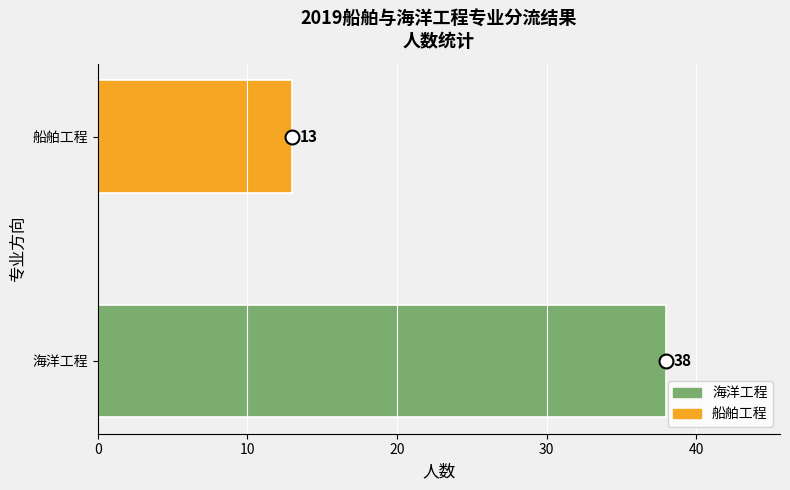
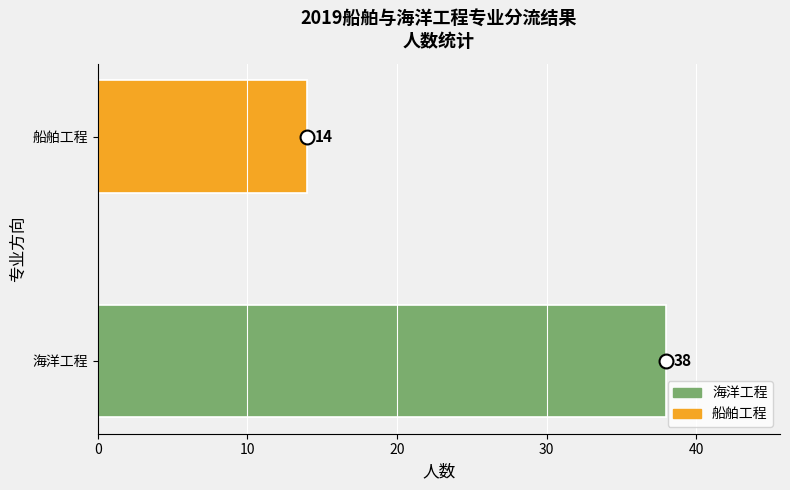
船舶工程, 船舶工程: 13 -> 14
